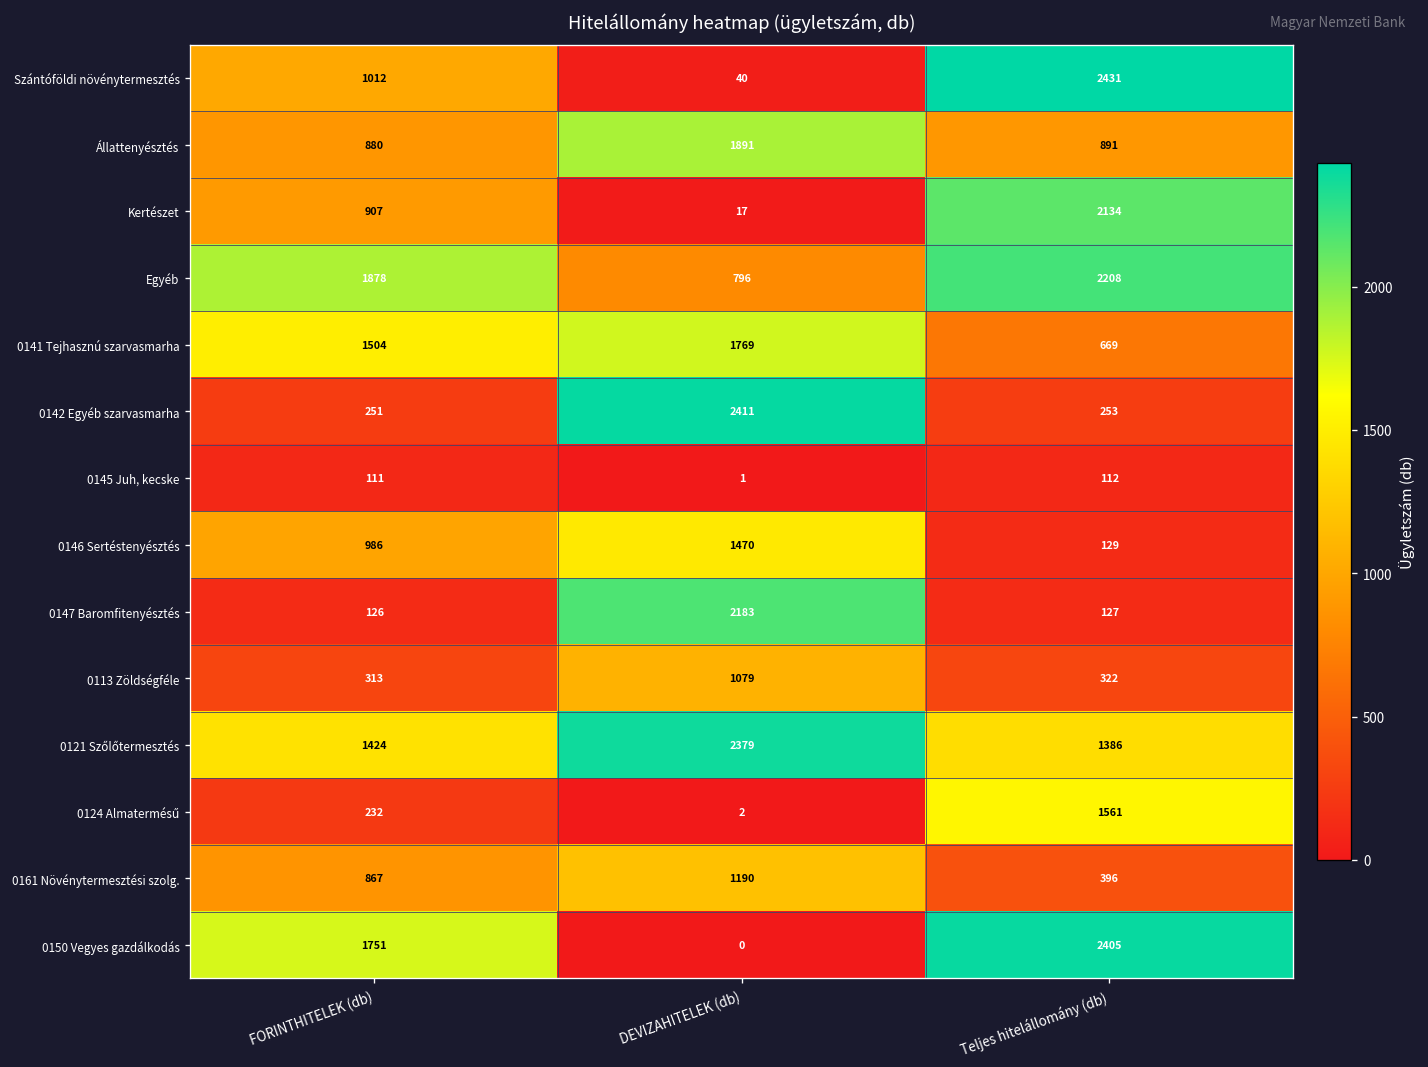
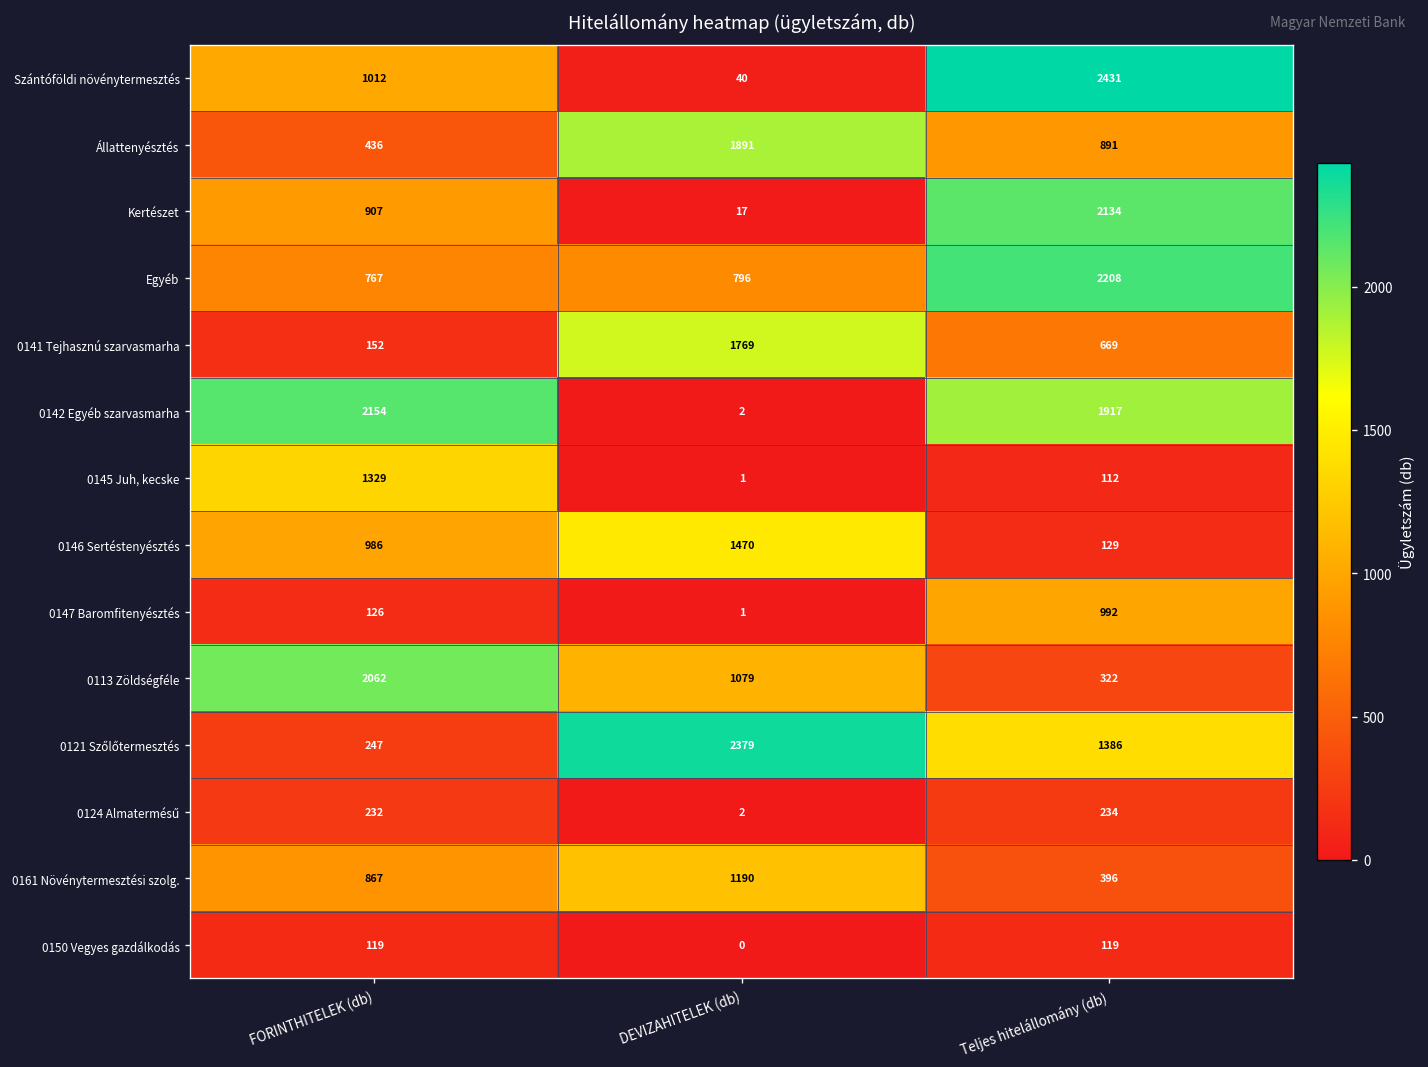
Állattenyésztés, FORINTHITELEK (db): 880 -> 436
Egyéb, FORINTHITELEK (db): 1878 -> 767
0141 Tejhasznú szarvasmarha, FORINTHITELEK (db): 1504 -> 152
0142 Egyéb szarvasmarha, FORINTHITELEK (db): 251 -> 2154
0142 Egyéb szarvasmarha, DEVIZAHITELEK (db): 2411 -> 2
0142 Egyéb szarvasmarha, Teljes hitelállomány (db): 253 -> 1917
0145 Juh, kecske, FORINTHITELEK (db): 111 -> 1329
0147 Baromfitenyésztés, DEVIZAHITELEK (db): 2183 -> 1
0147 Baromfitenyésztés, Teljes hitelállomány (db): 127 -> 992
0113 Zöldségféle, FORINTHITELEK (db): 313 -> 2062
0121 Szőlőtermesztés, FORINTHITELEK (db): 1424 -> 247
0124 Almatermésű, Teljes hitelállomány (db): 1561 -> 234
0150 Vegyes gazdálkodás, FORINTHITELEK (db): 1751 -> 119
0150 Vegyes gazdálkodás, Teljes hitelállomány (db): 2405 -> 119
